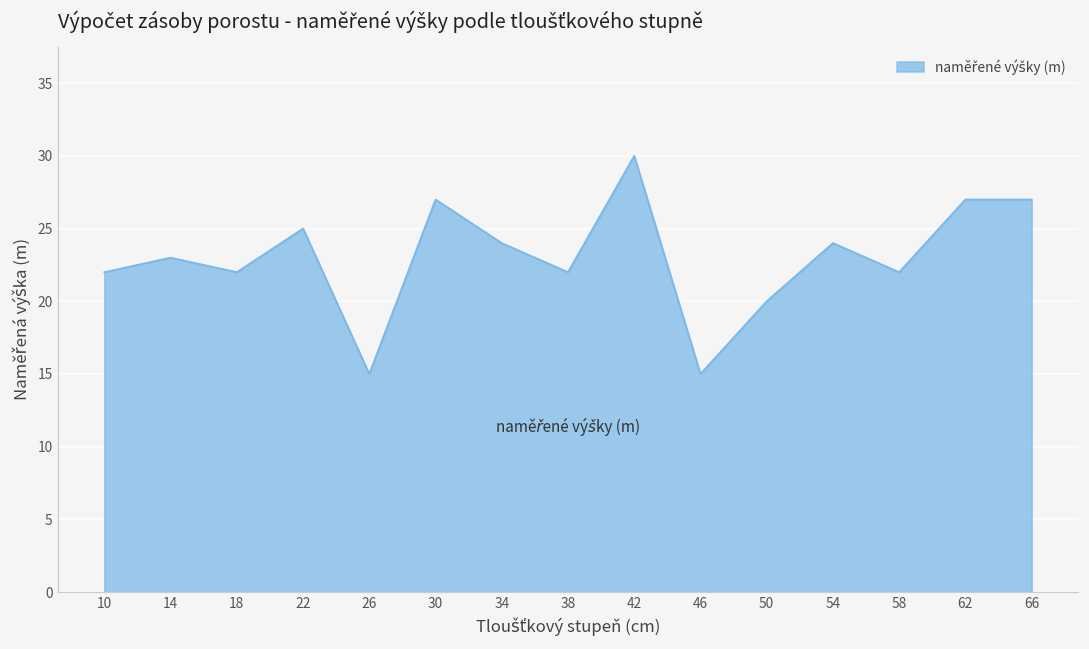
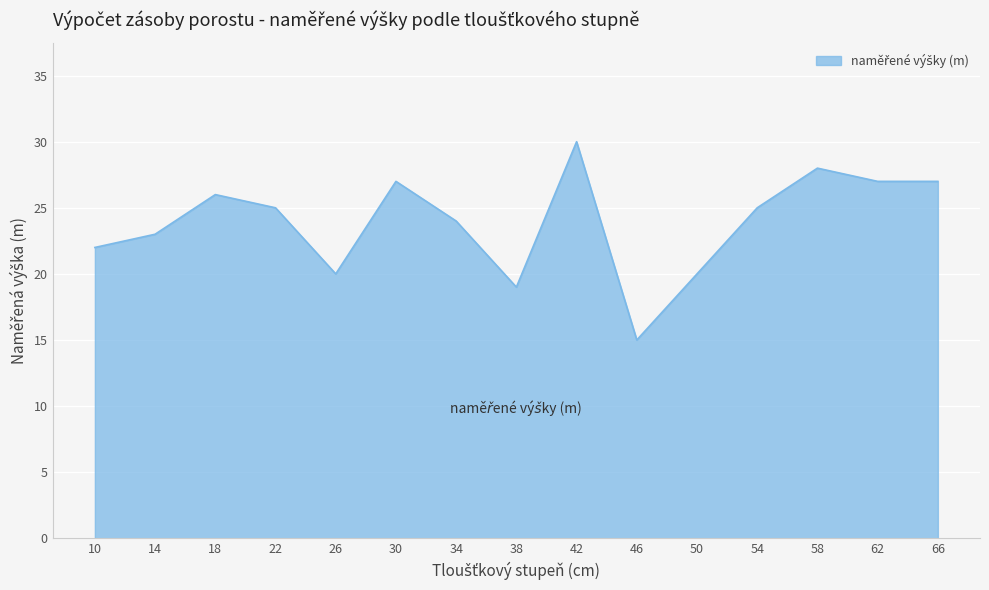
18: 22 -> 26
26: 15 -> 20
38: 22 -> 19
54: 24 -> 25
58: 22 -> 28
